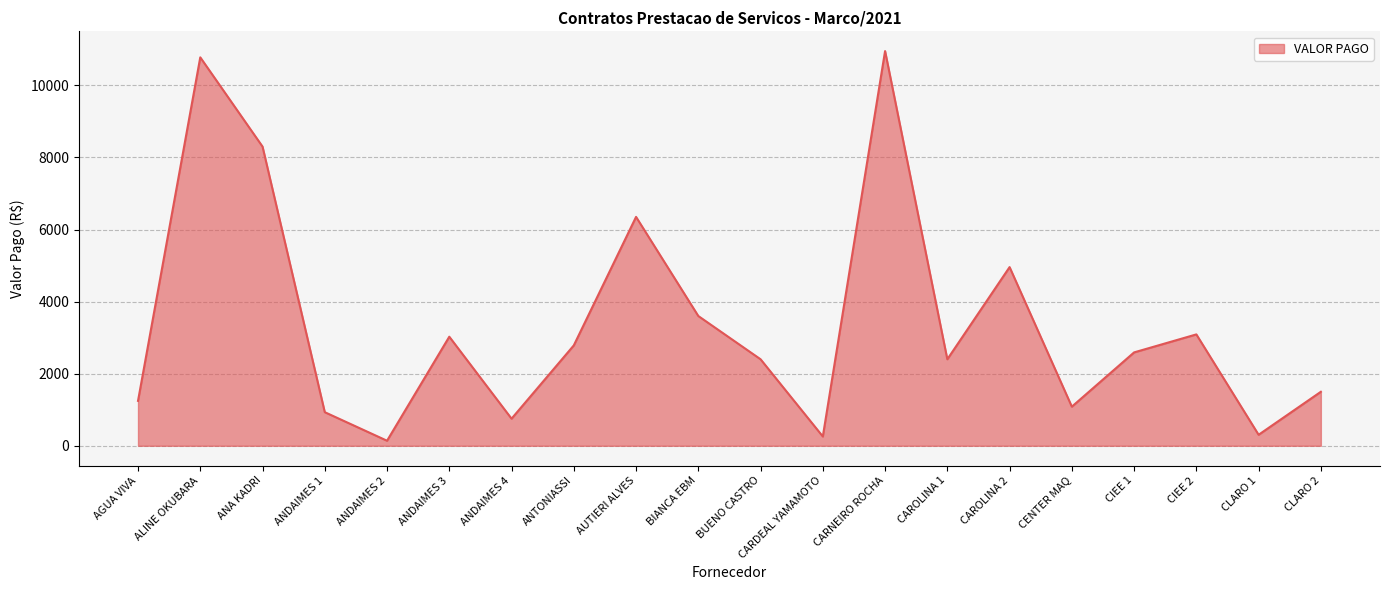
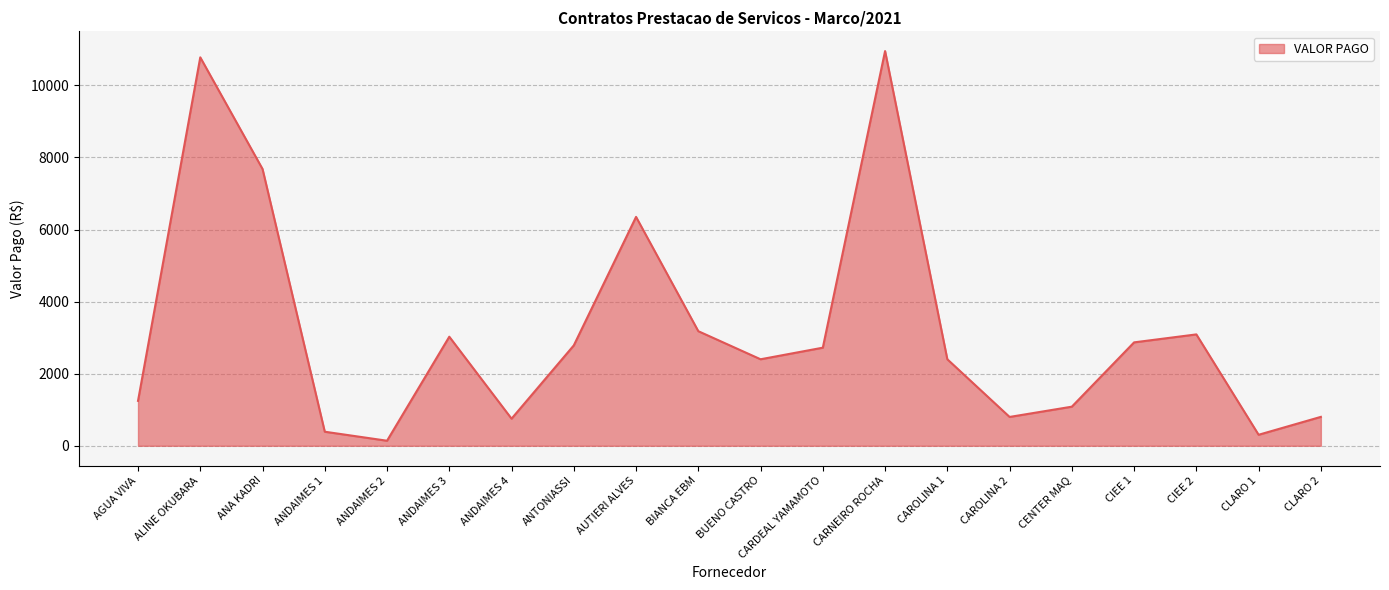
ANA KADRI: 8300 -> 7700
ANDAIMES 1: 900 -> 400
BIANCA EBM: 3600 -> 3200
CARDEAL YAMAMOTO: 300 -> 2700
CAROLINA 2: 5000 -> 800
CIEE 1: 2600 -> 2900
CLARO 2: 1500 -> 800
